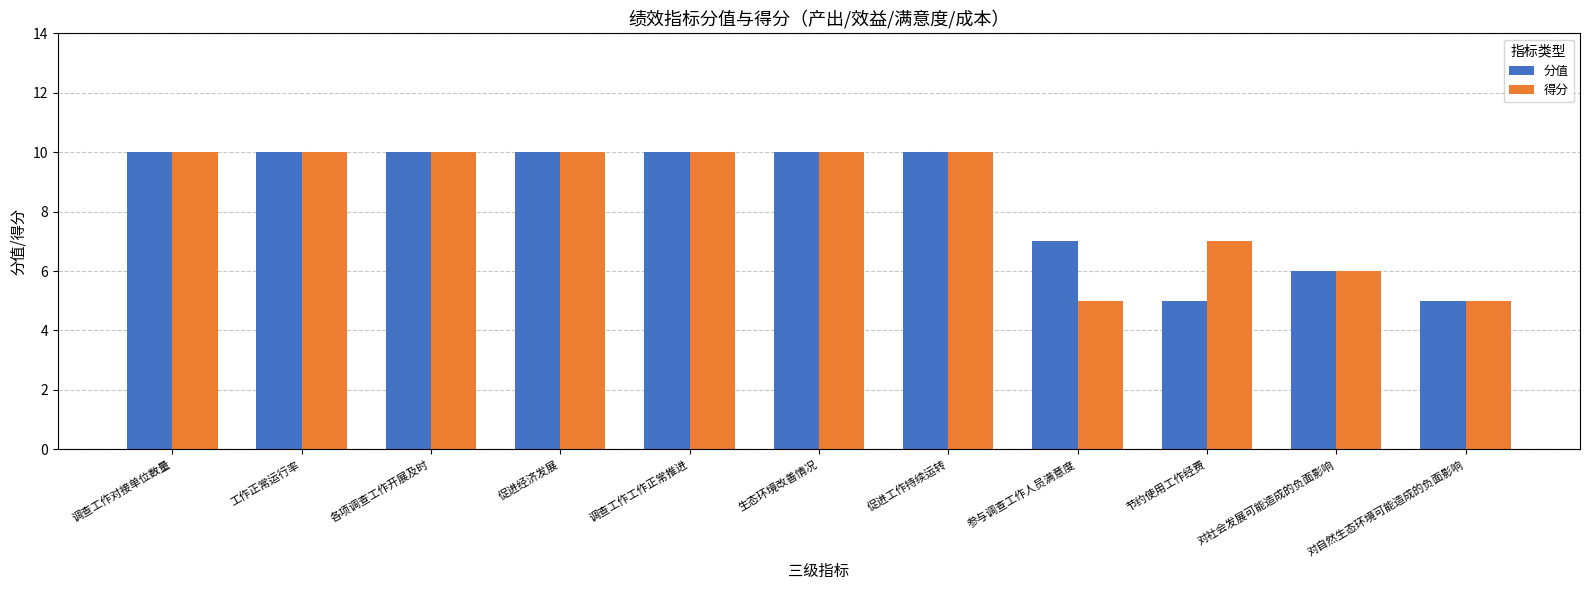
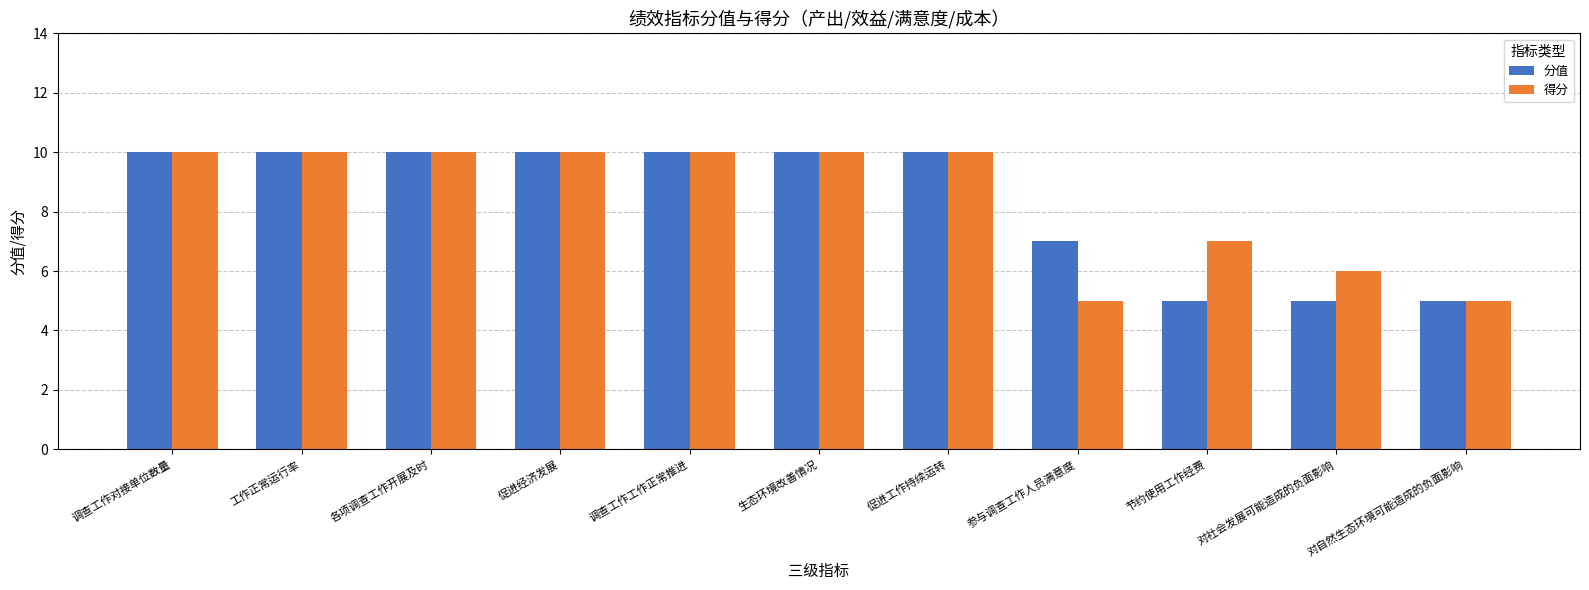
分值, 对社会发展可能造成的负面影响: 6 -> 5
